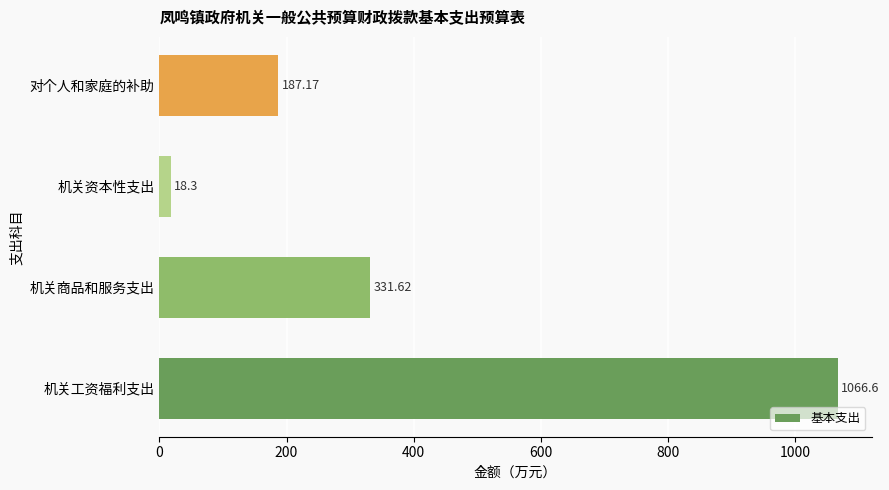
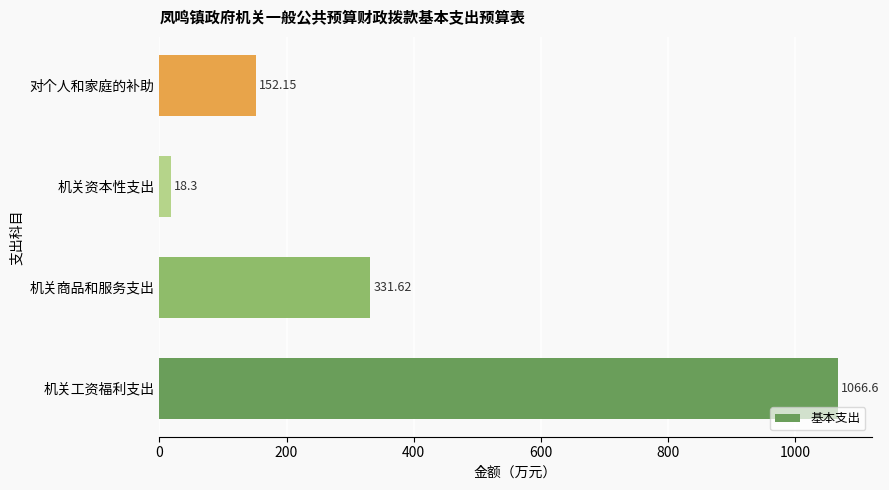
对个人和家庭的补助: 187.17 -> 152.15
